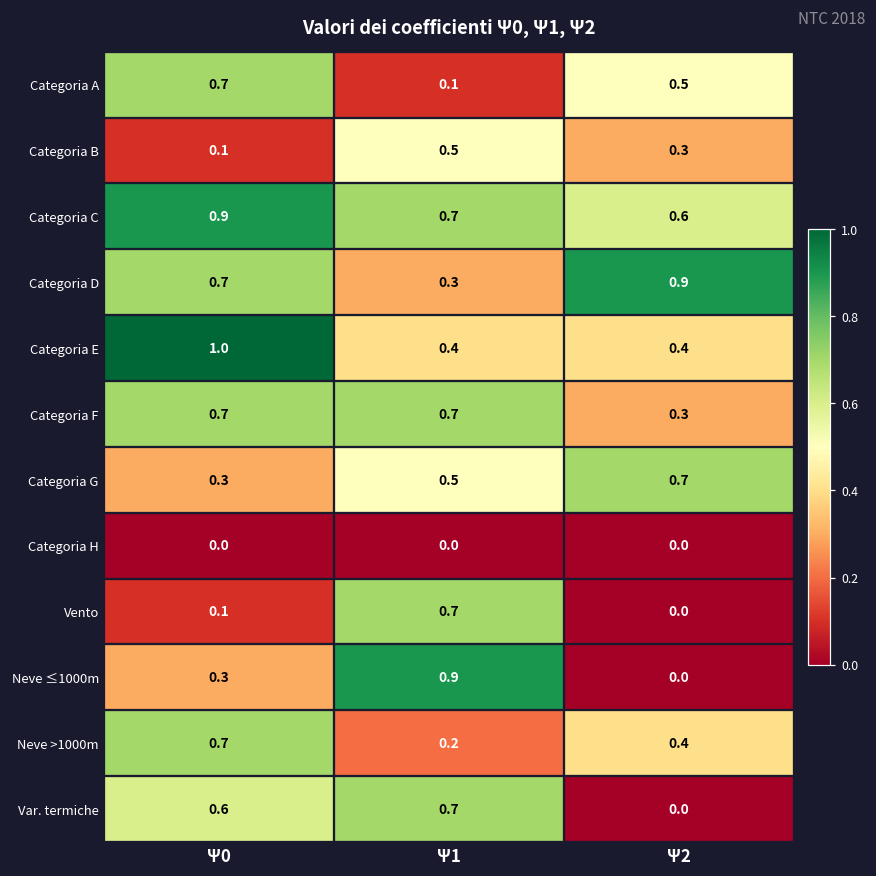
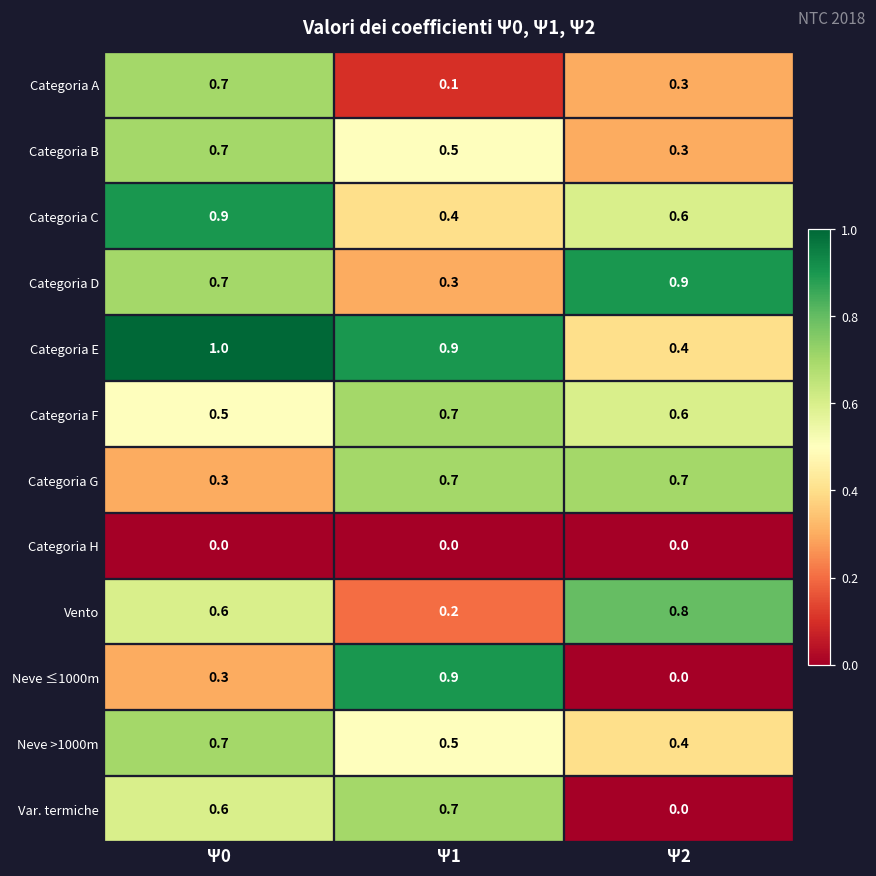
Categoria A, Ψ2: 0.5 -> 0.3
Categoria B, Ψ0: 0.1 -> 0.7
Categoria C, Ψ1: 0.7 -> 0.4
Categoria E, Ψ1: 0.4 -> 0.9
Categoria F, Ψ0: 0.7 -> 0.5
Categoria F, Ψ2: 0.3 -> 0.6
Categoria G, Ψ1: 0.5 -> 0.7
Vento, Ψ0: 0.1 -> 0.6
Vento, Ψ1: 0.7 -> 0.2
Vento, Ψ2: 0.0 -> 0.8
Neve >1000m, Ψ1: 0.2 -> 0.5
